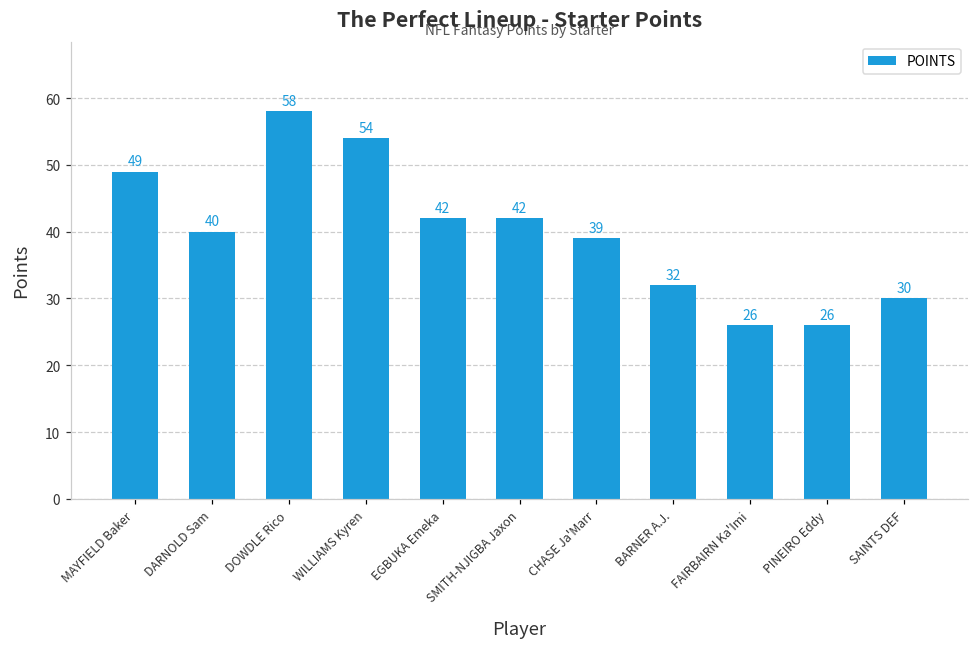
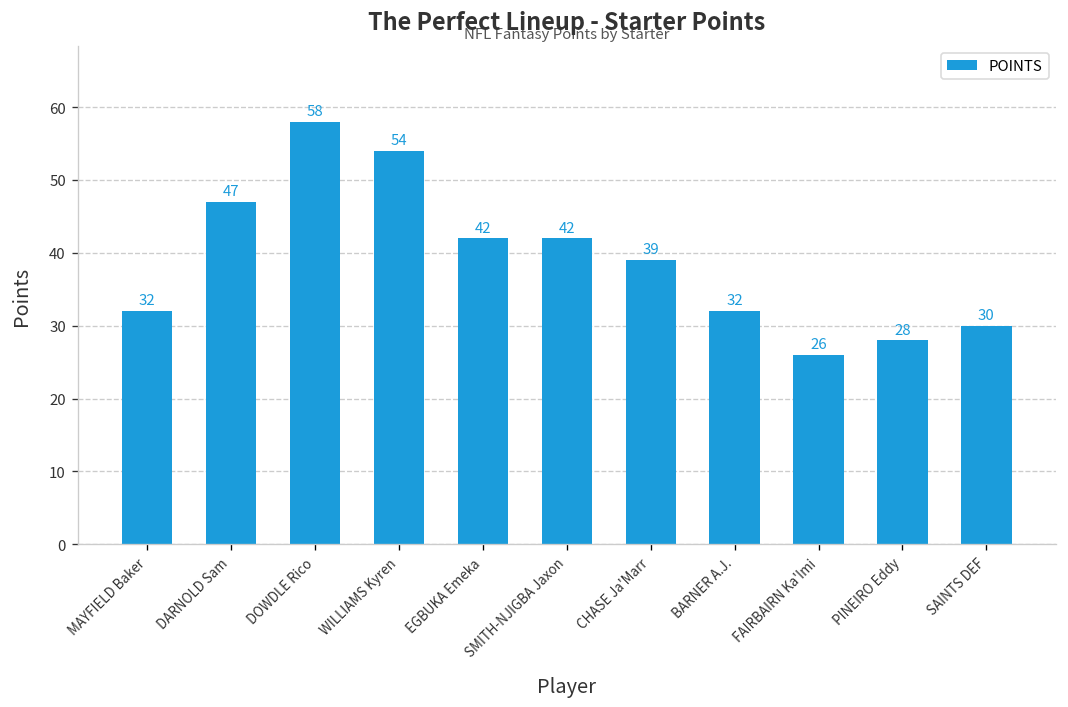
MAYFIELD Baker: 49 -> 32
DARNOLD Sam: 40 -> 47
PINEIRO Eddy: 26 -> 28
